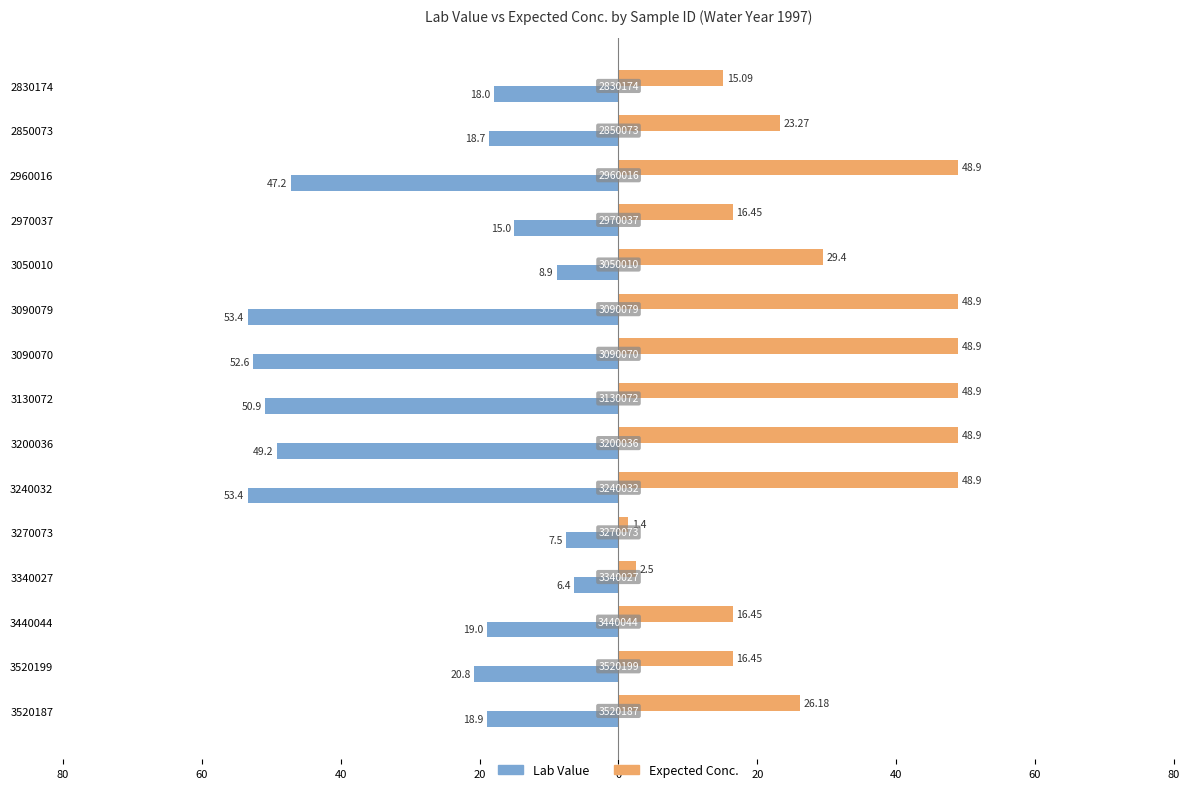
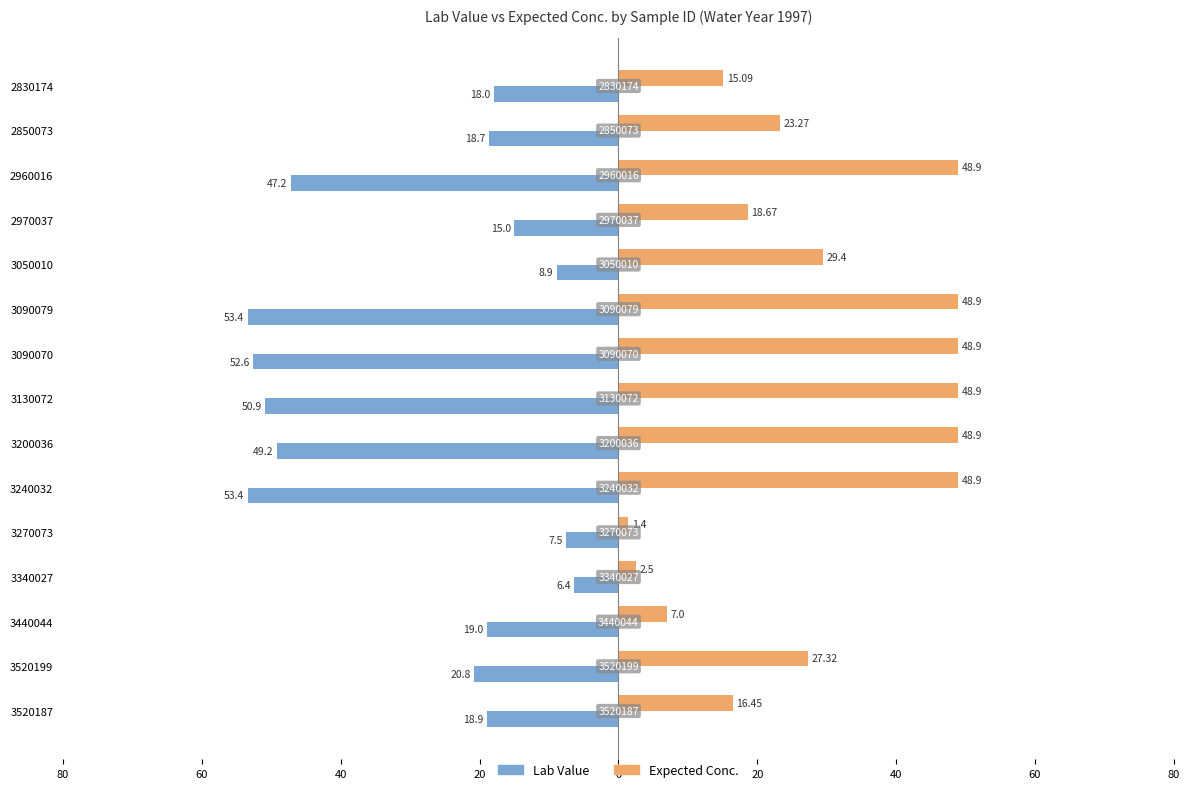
Expected Conc., 2970037: 16.45 -> 18.67
Expected Conc., 3440044: 16.45 -> 7.0
Expected Conc., 3520199: 16.45 -> 27.32
Expected Conc., 3520187: 26.18 -> 16.45
